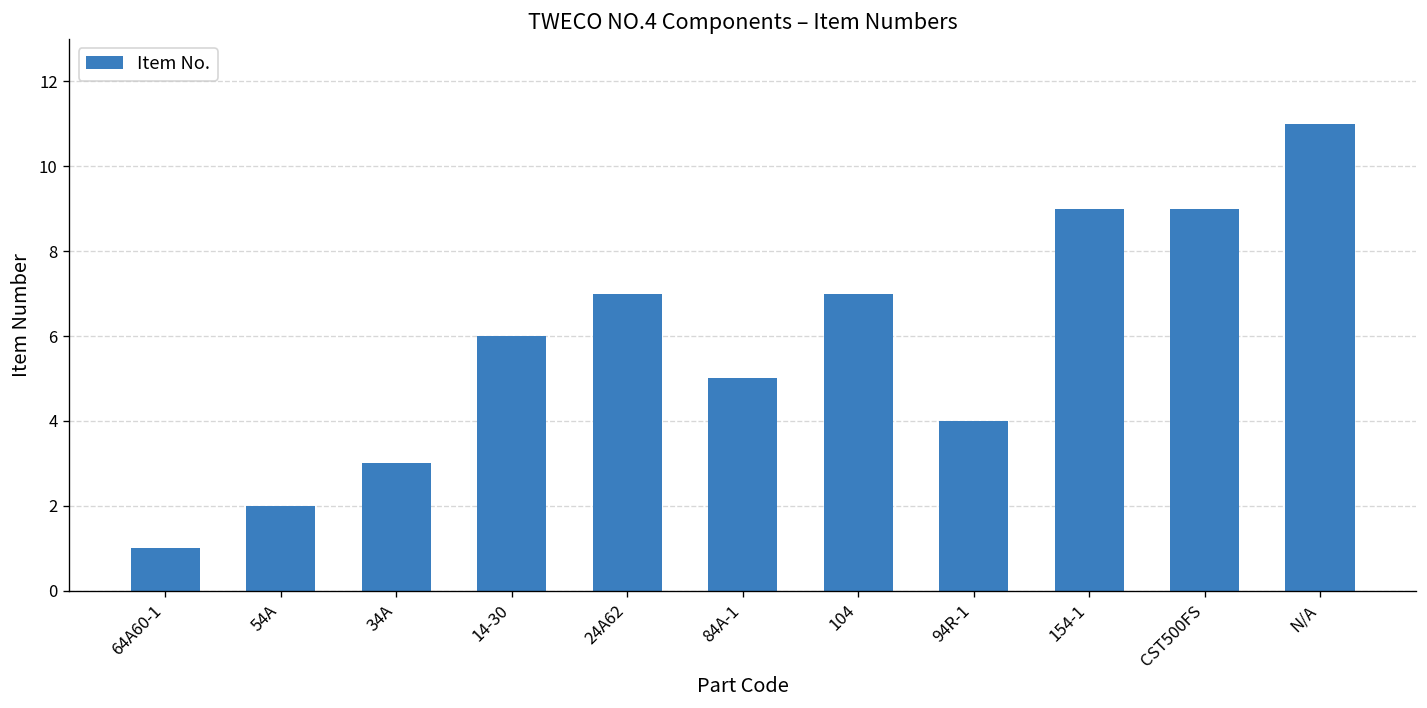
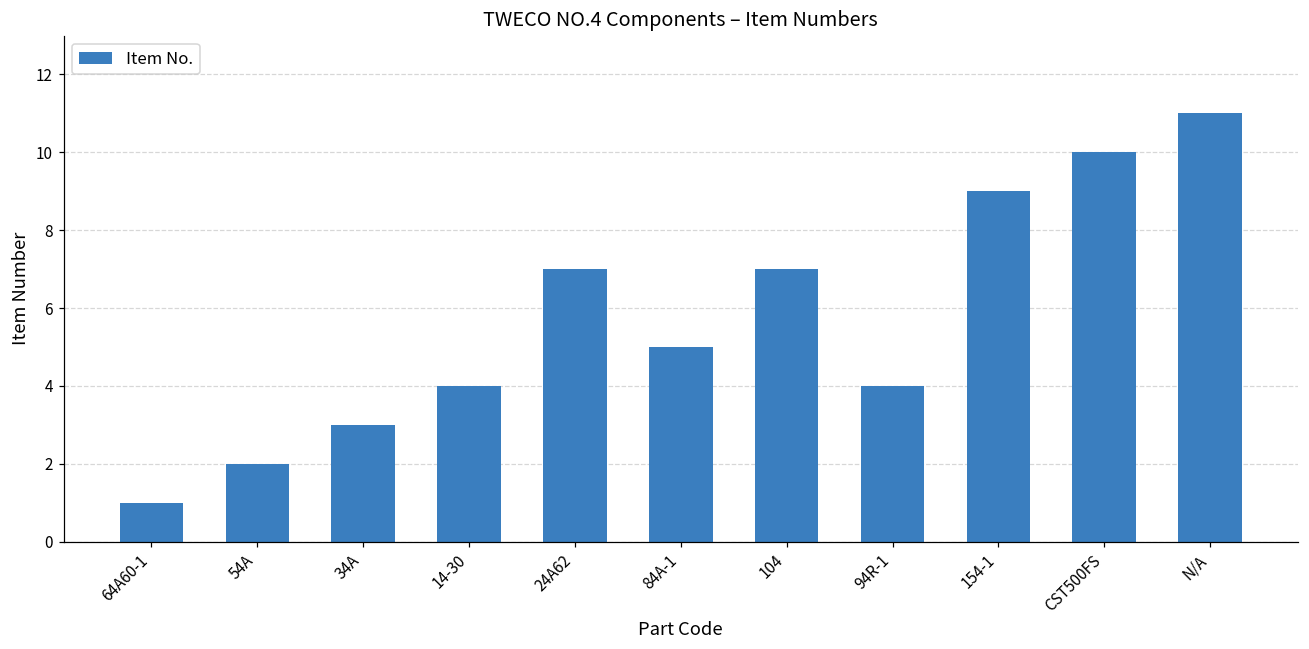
14-30: 6 -> 4
CST500FS: 9 -> 10
